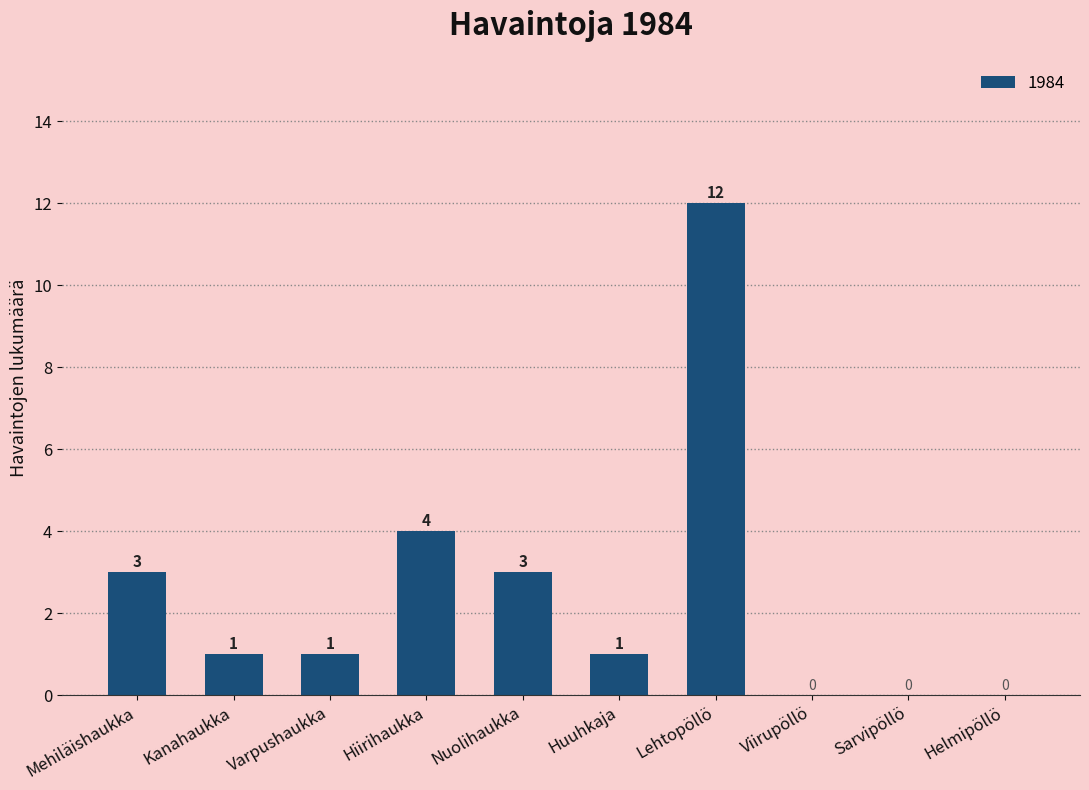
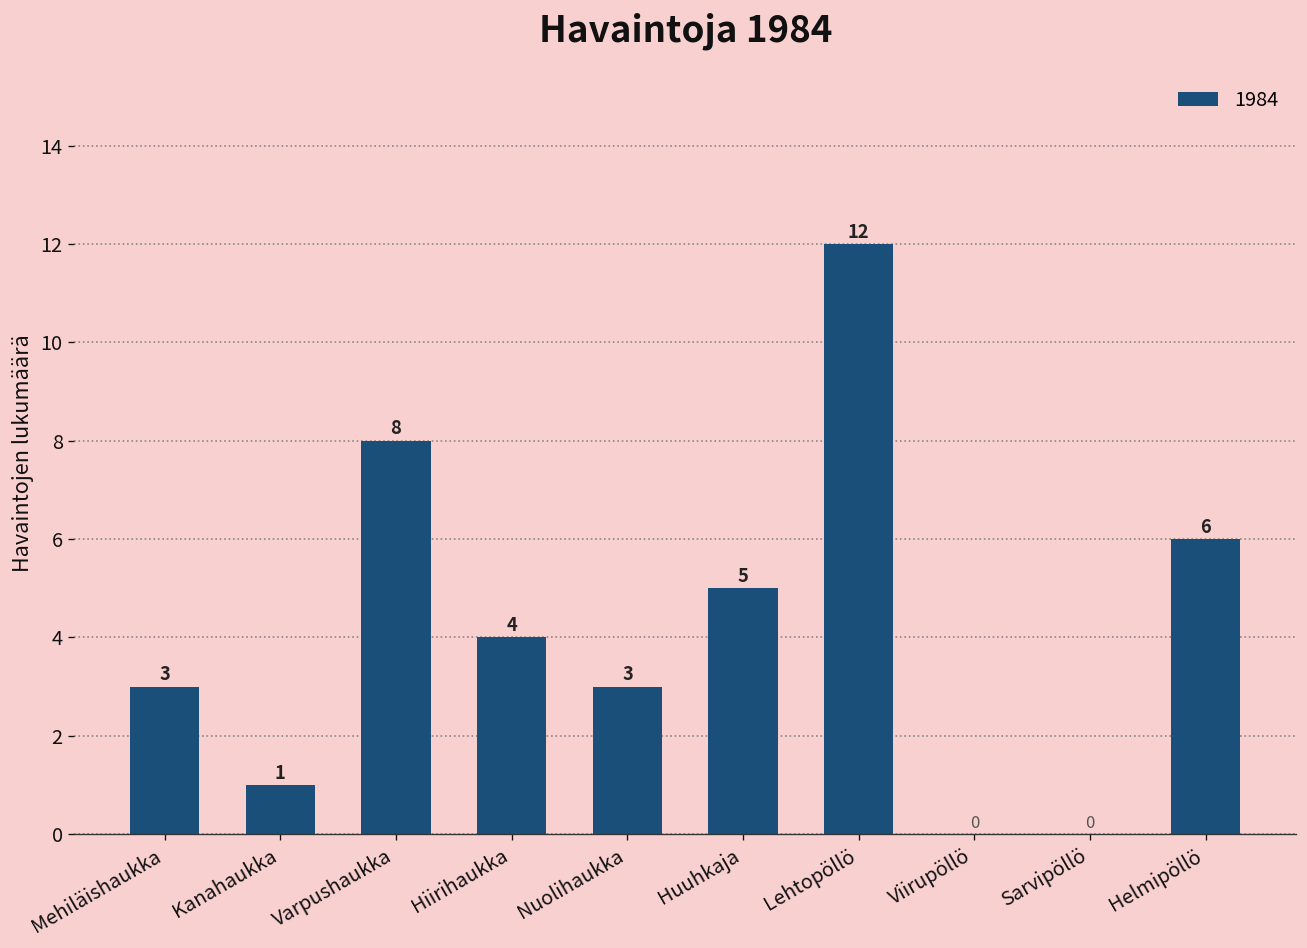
Varpushaukka: 1 -> 8
Huuhkaja: 1 -> 5
Helmipöllö: 0 -> 6
